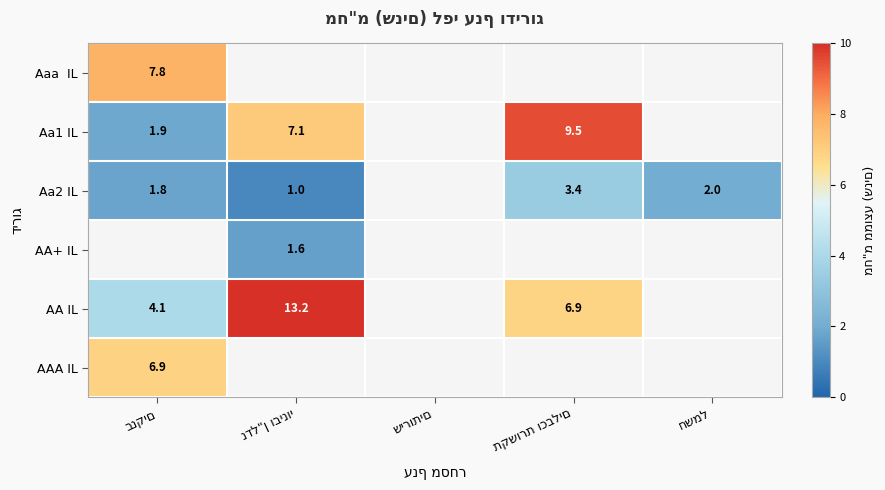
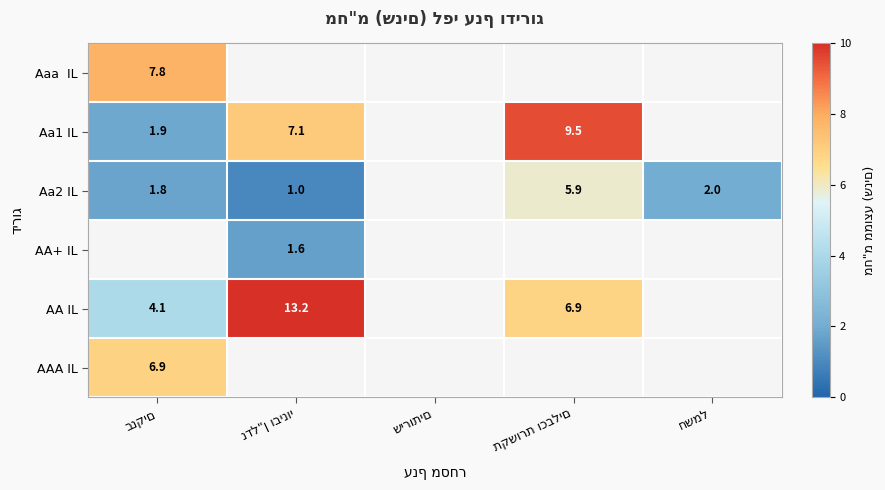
Aa2 IL, תקשורת וכבלים: 3.4 -> 5.9
